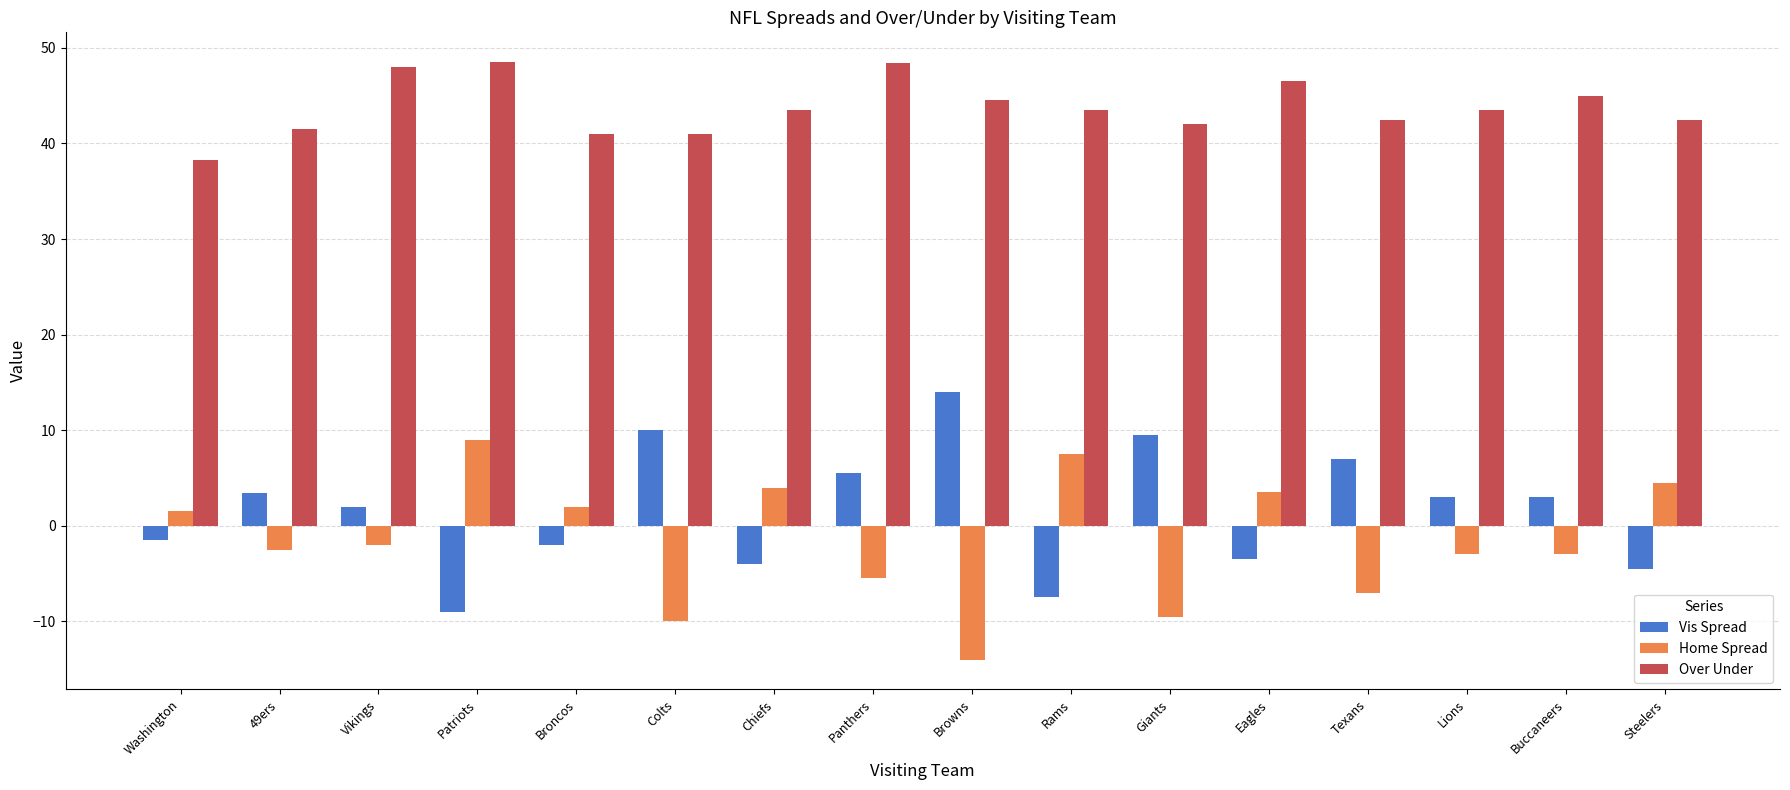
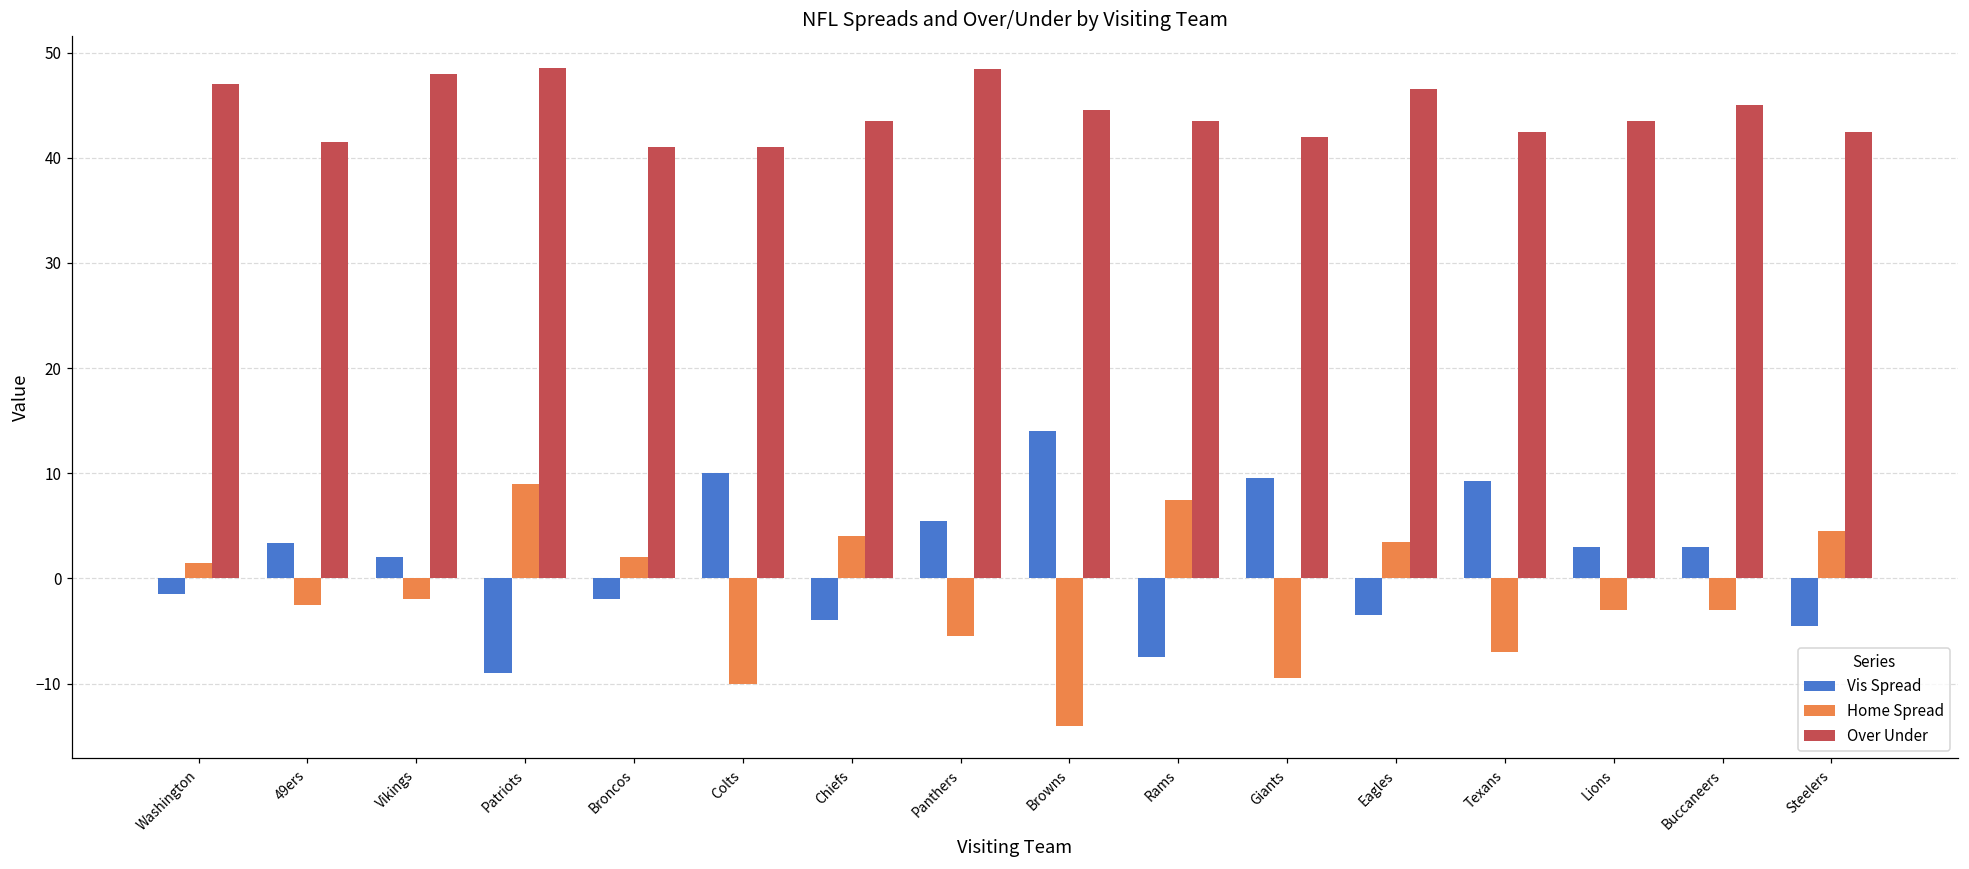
Over Under, Washington: 38 -> 47
Vis Spread, Texans: 7 -> 9
